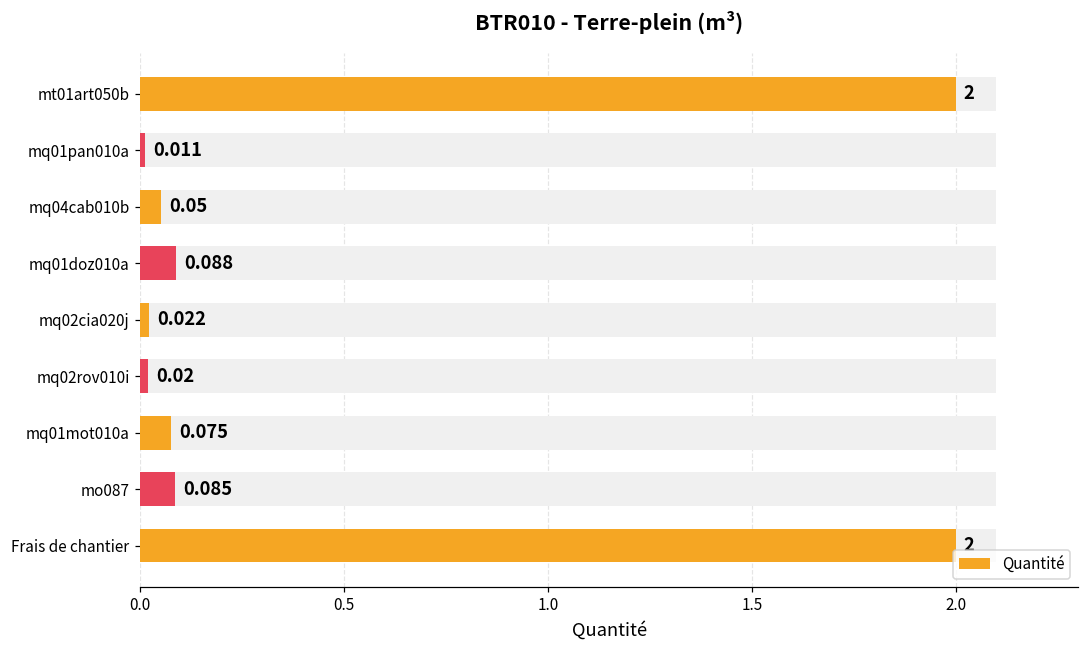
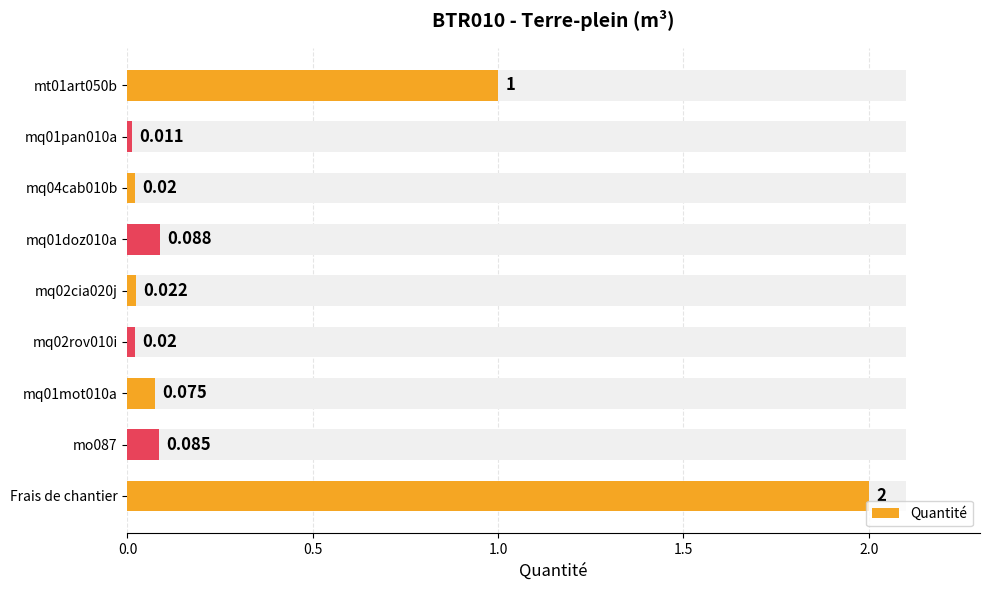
Quantité, mt01art050b: 2 -> 1
Quantité, mq04cab010b: 0.05 -> 0.02
